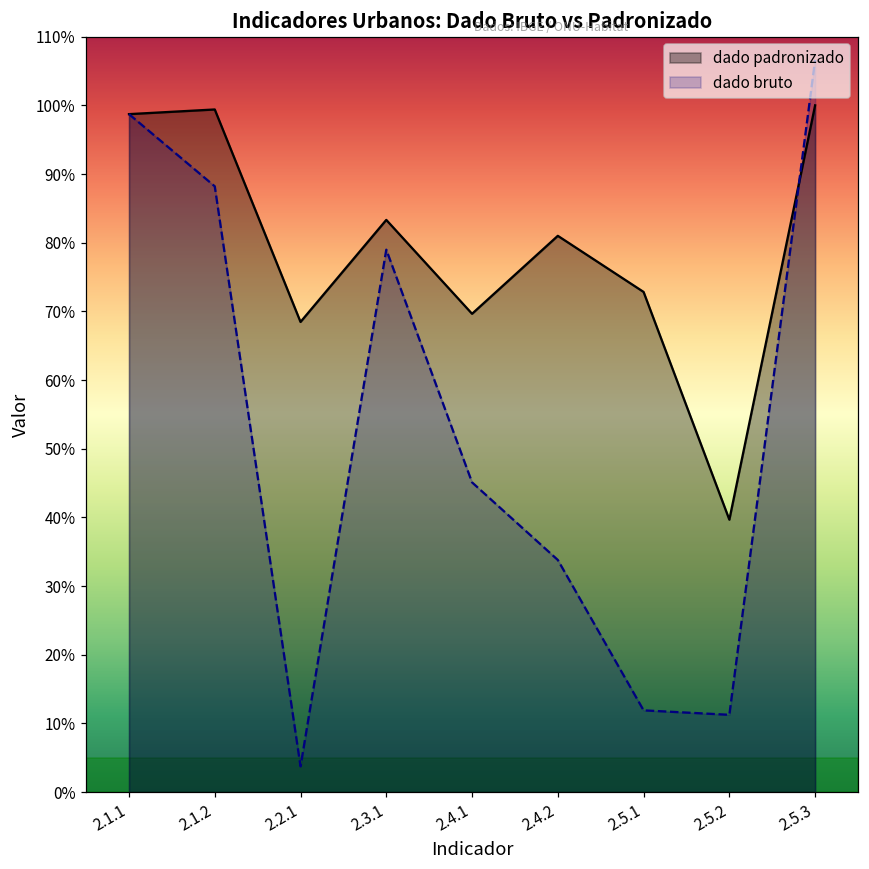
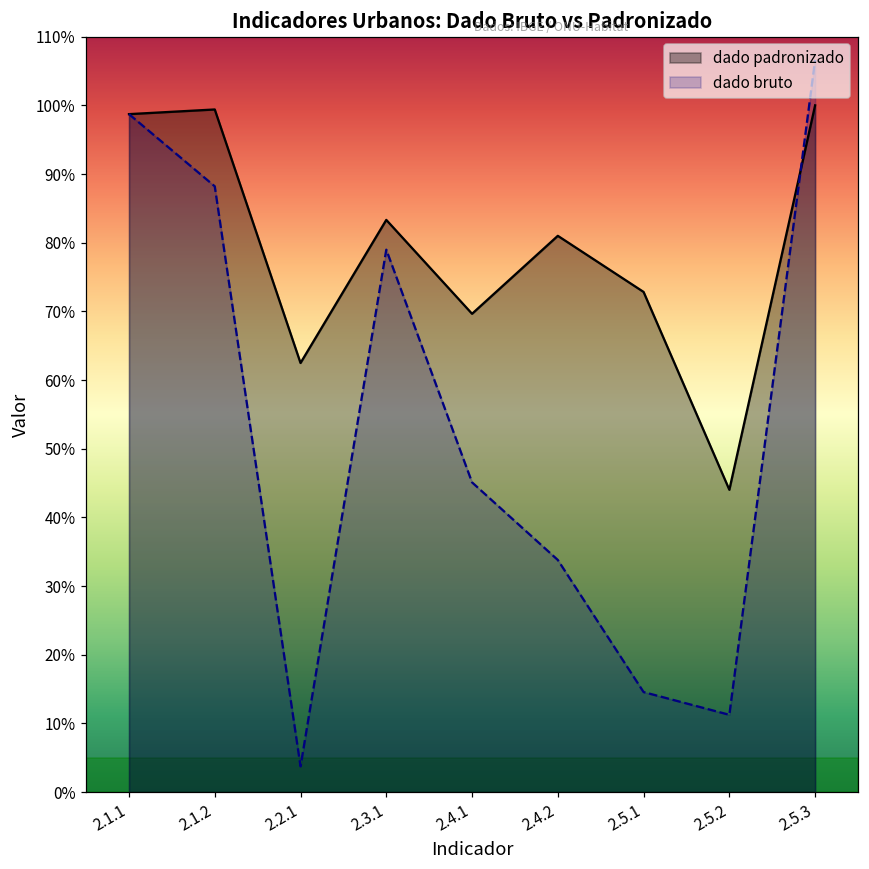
dado padronizado, 2.2.1: 68% -> 62%
dado bruto, 2.5.1: 12% -> 15%
dado padronizado, 2.5.2: 40% -> 44%
